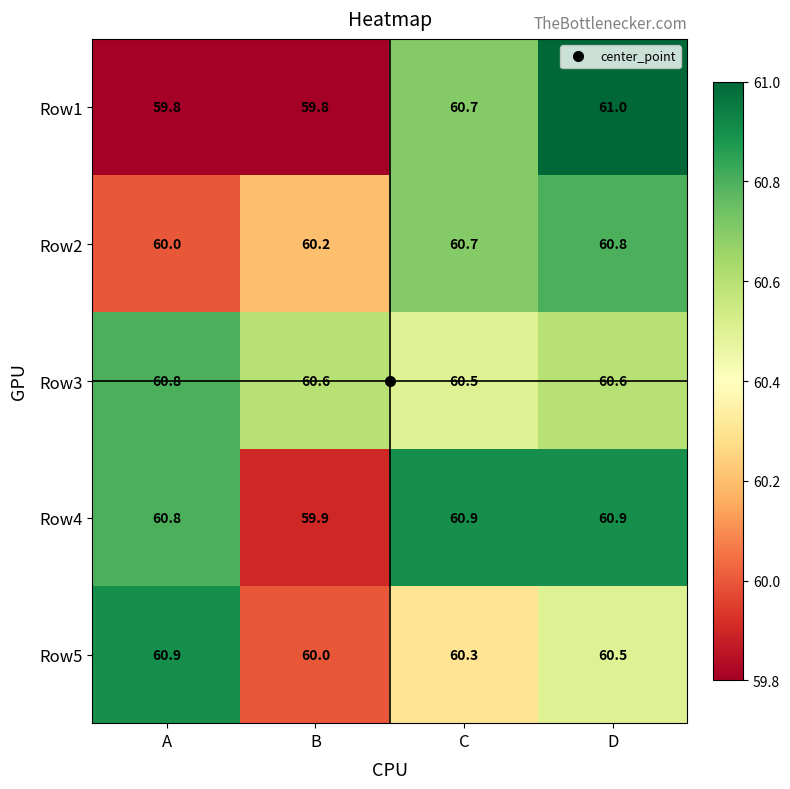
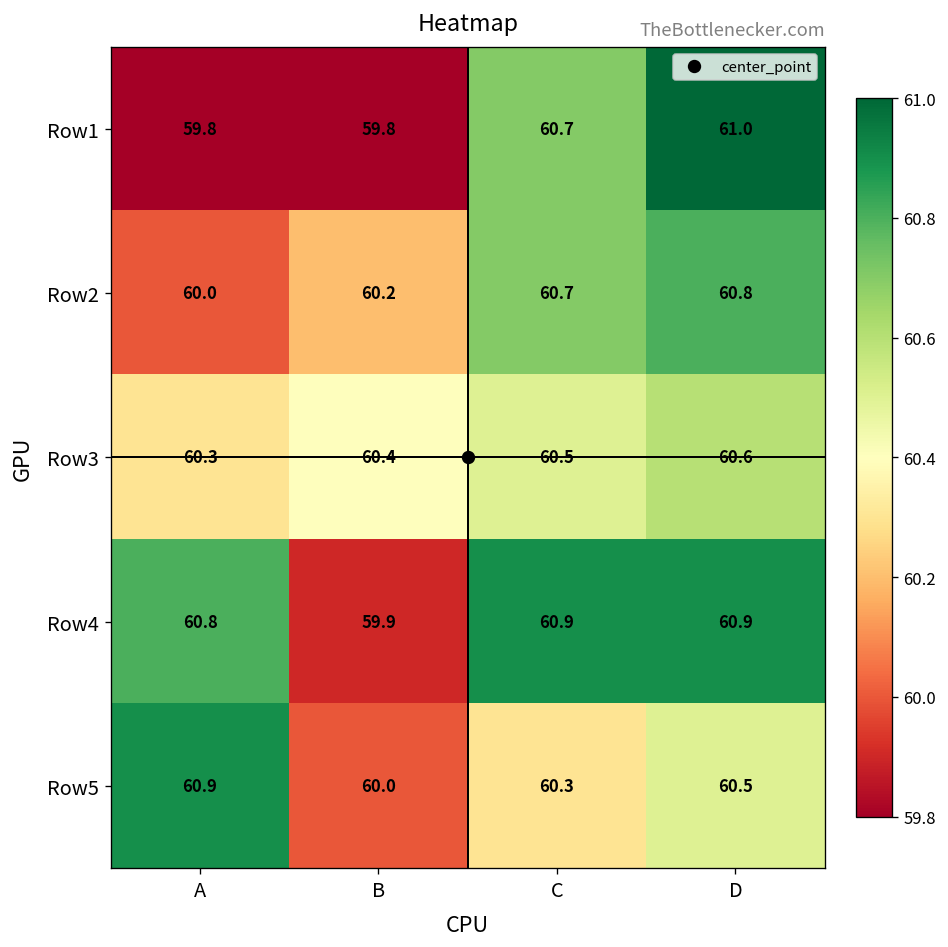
Row3, A: 60.8 -> 60.3
Row3, B: 60.6 -> 60.4
